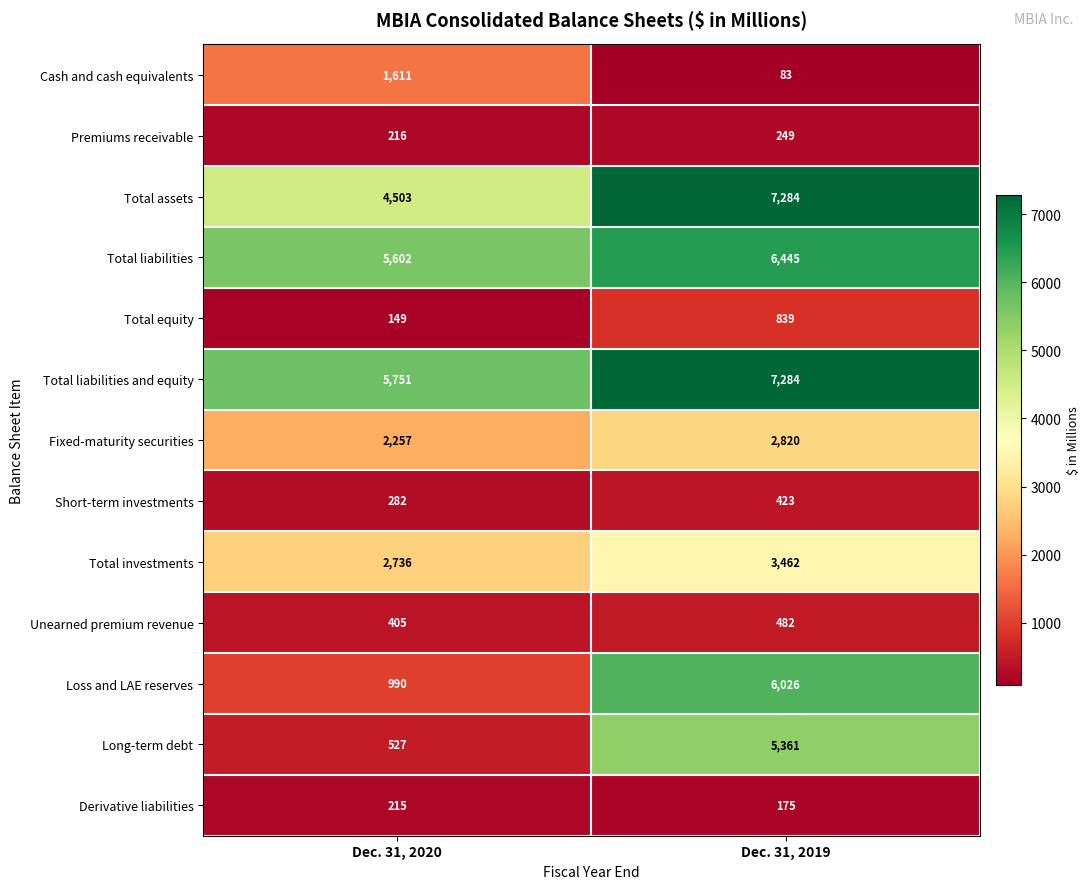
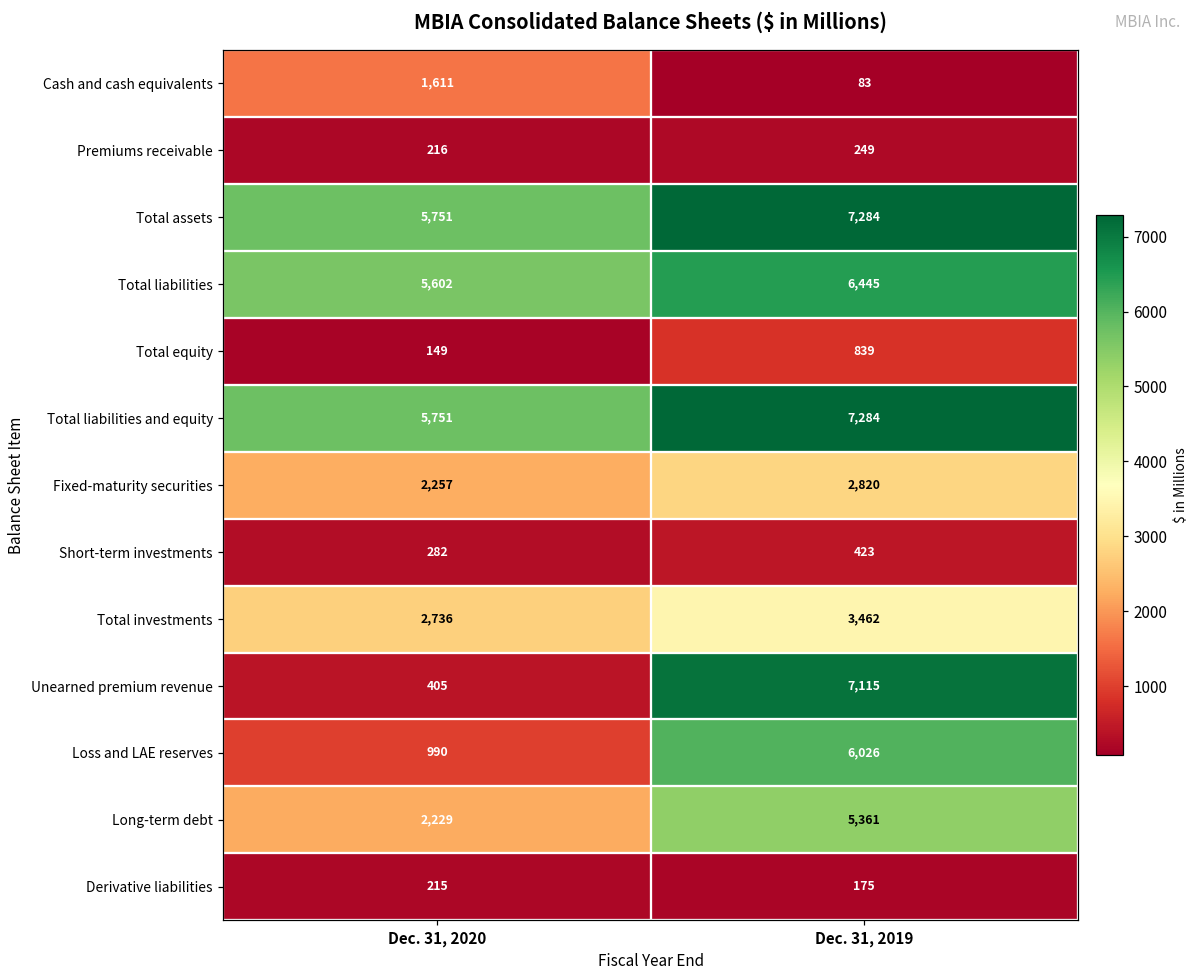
Total assets, Dec. 31, 2020: 4,503 -> 5,751
Unearned premium revenue, Dec. 31, 2019: 482 -> 7,115
Long-term debt, Dec. 31, 2020: 527 -> 2,229
